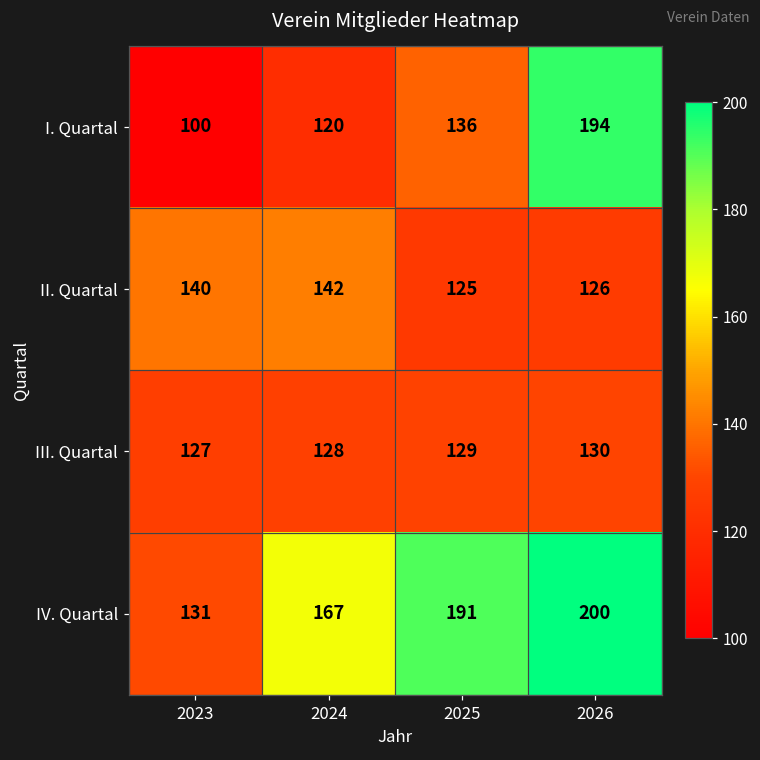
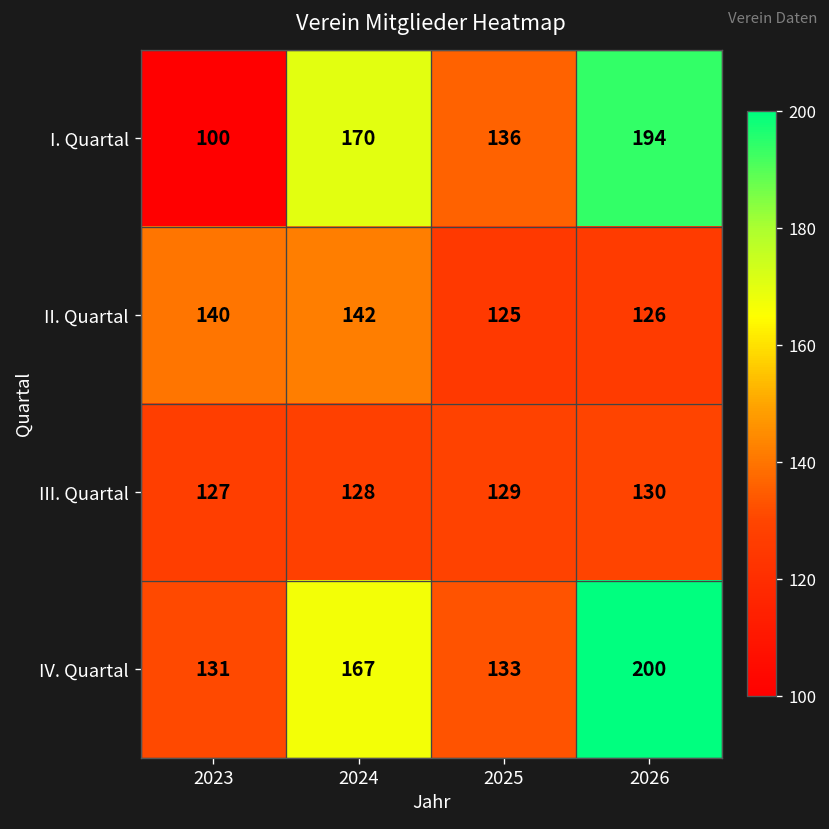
I. Quartal, 2024: 120 -> 170
IV. Quartal, 2025: 191 -> 133
